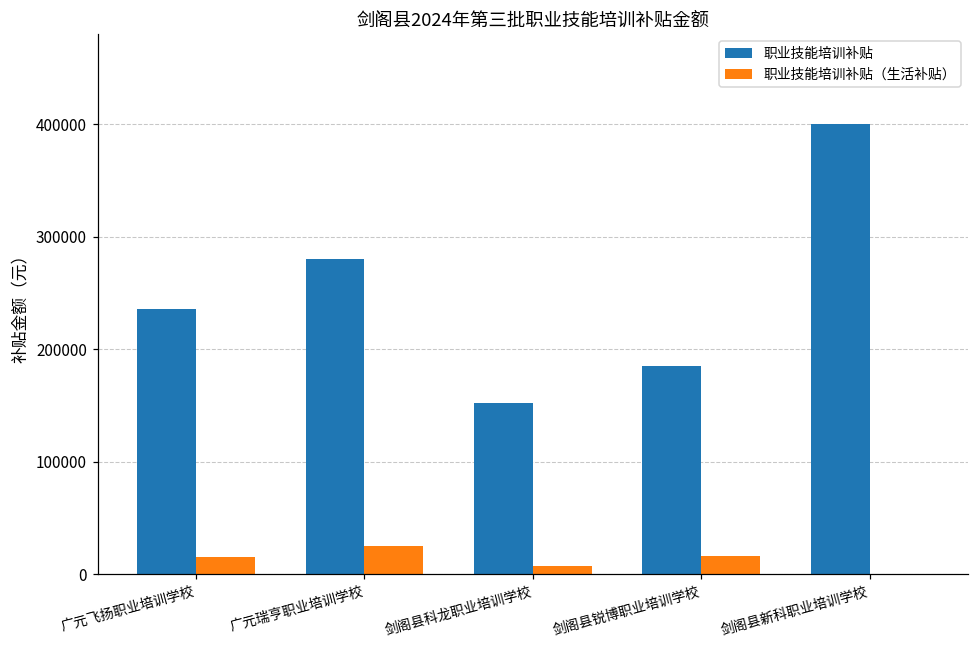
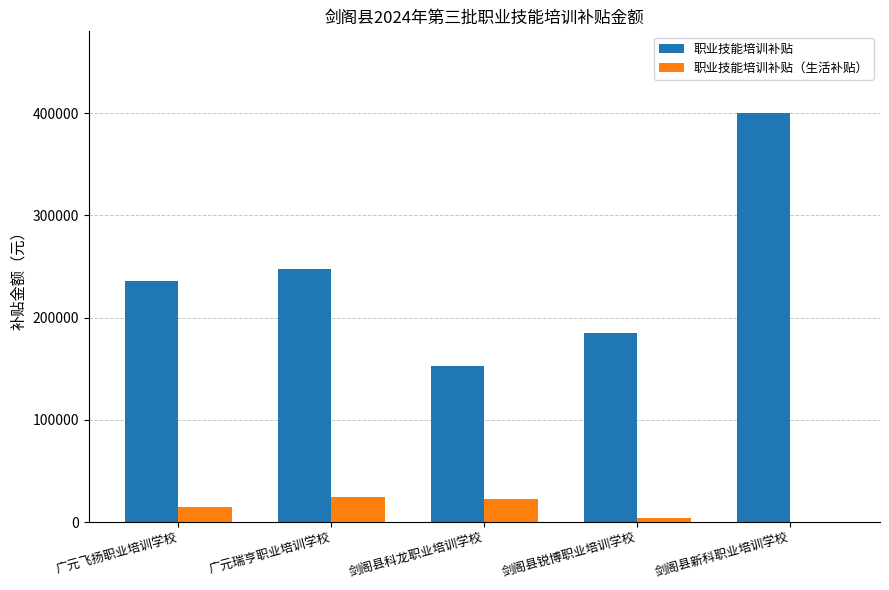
职业技能培训补贴, 广元瑞亨职业培训学校: 280000 -> 247000
职业技能培训补贴（生活补贴）, 剑阁县科龙职业培训学校: 7000 -> 22000
职业技能培训补贴（生活补贴）, 剑阁县锐博职业培训学校: 17000 -> 4000
